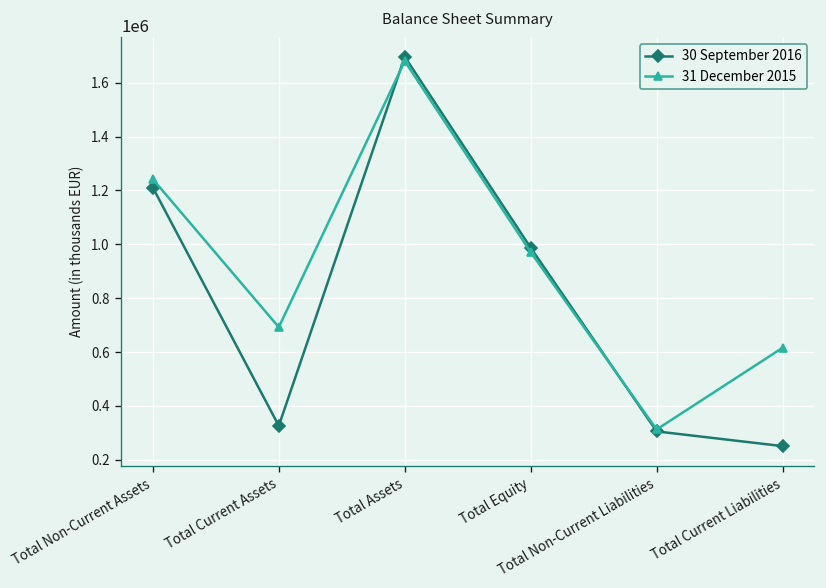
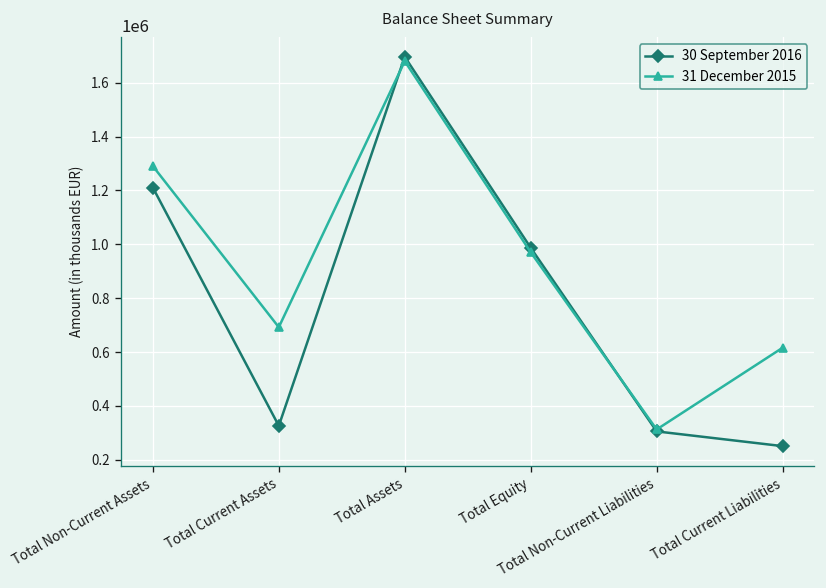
31 December 2015, Total Non-Current Assets: 1240000 -> 1290000
